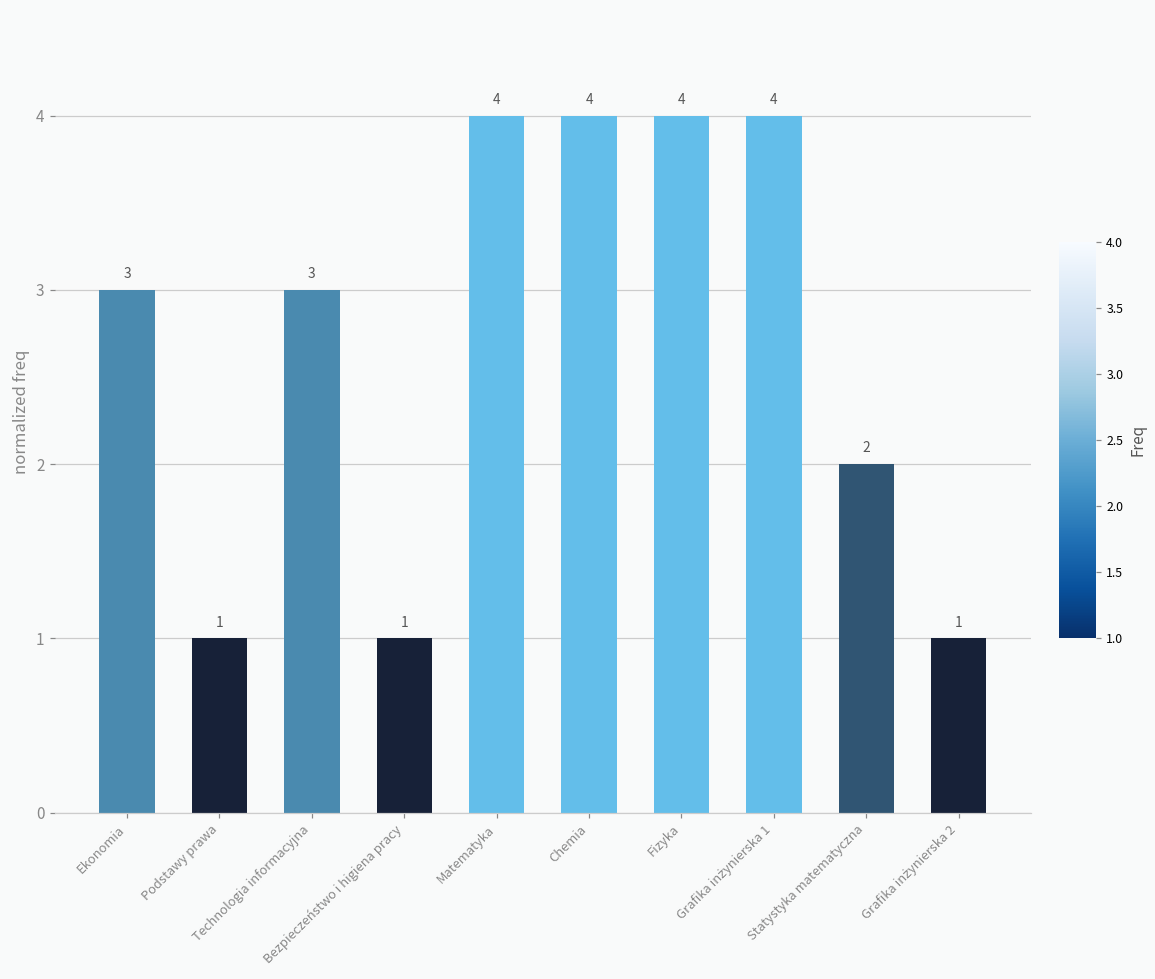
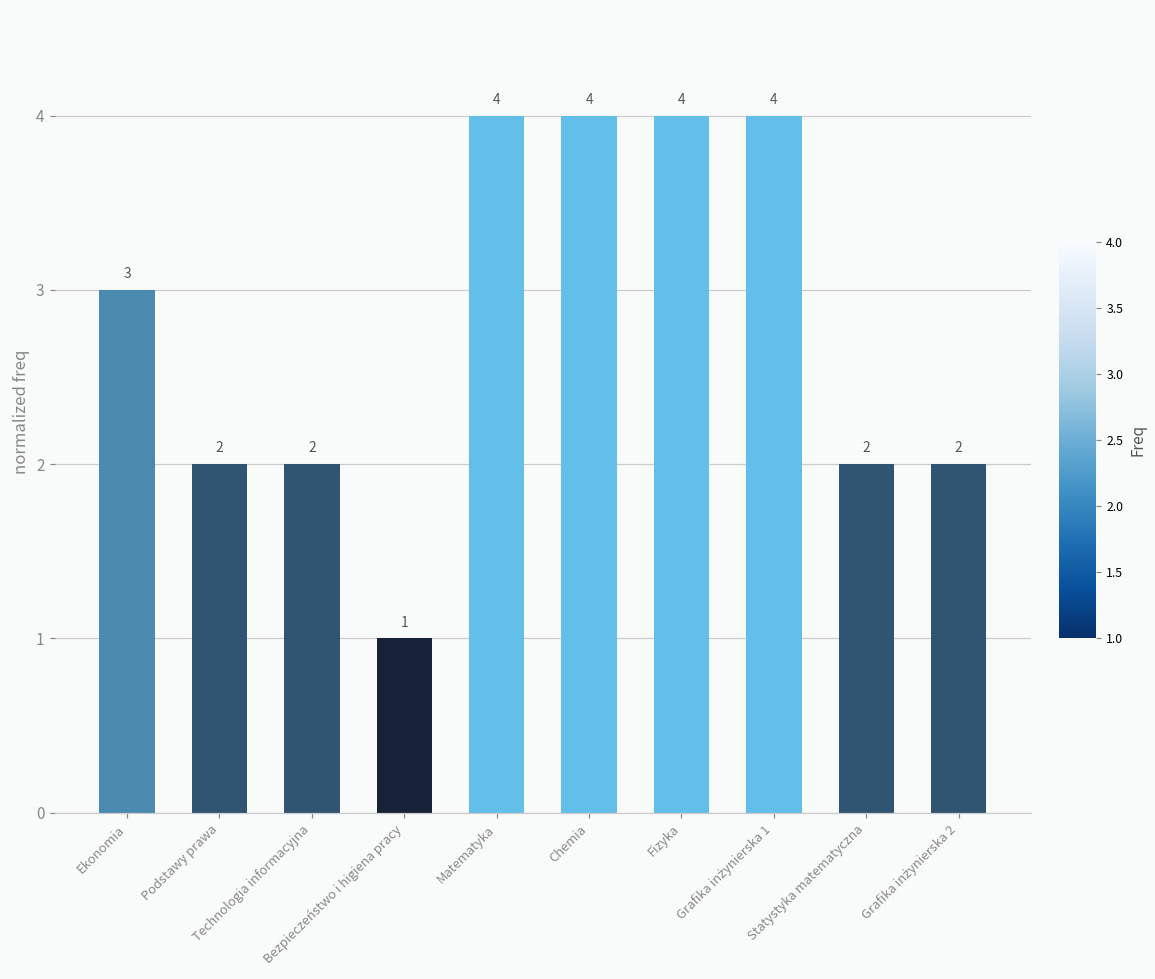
Podstawy prawa: 1 -> 2
Technologia informacyjna: 3 -> 2
Grafika inżynierska 2: 1 -> 2
